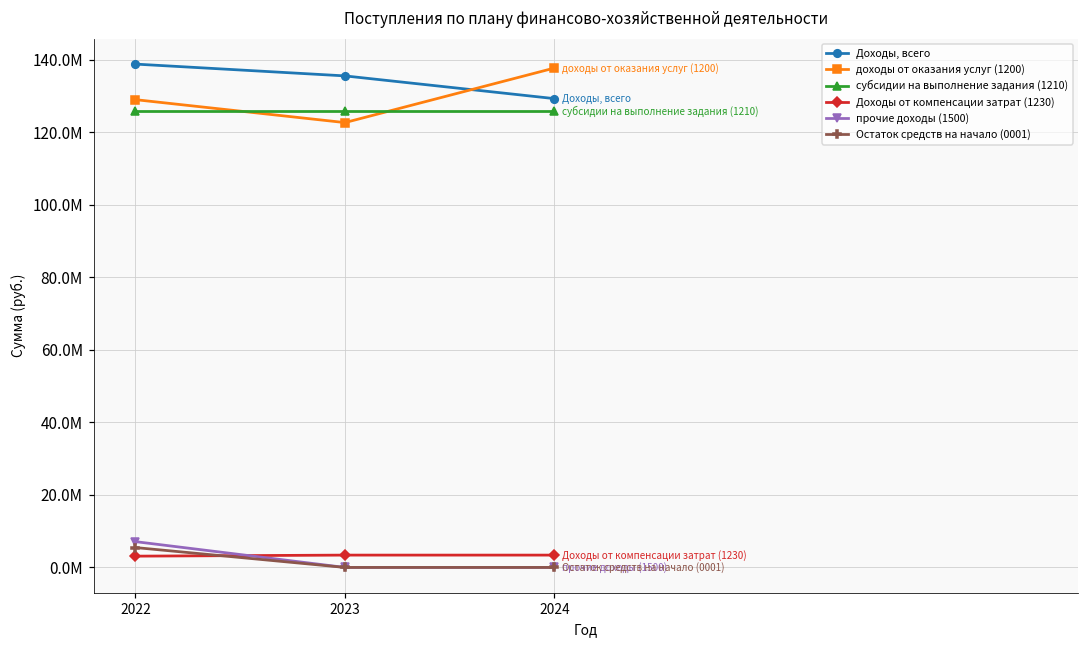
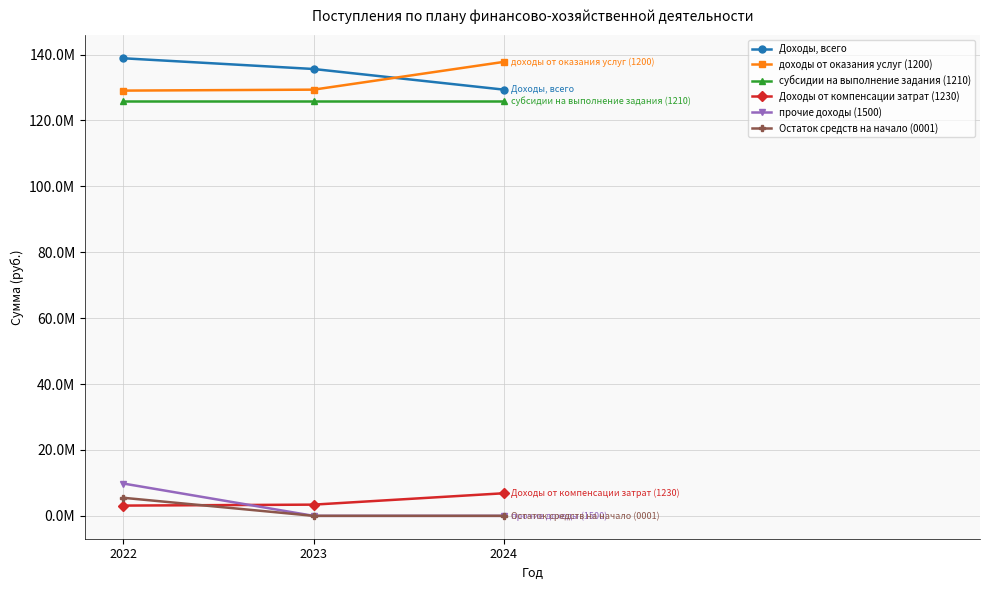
прочие доходы (1500), 2022: 7000000 -> 10000000
доходы от оказания услуг (1200), 2023: 123000000 -> 129000000
Доходы от компенсации затрат (1230), 2024: 3000000 -> 7000000
